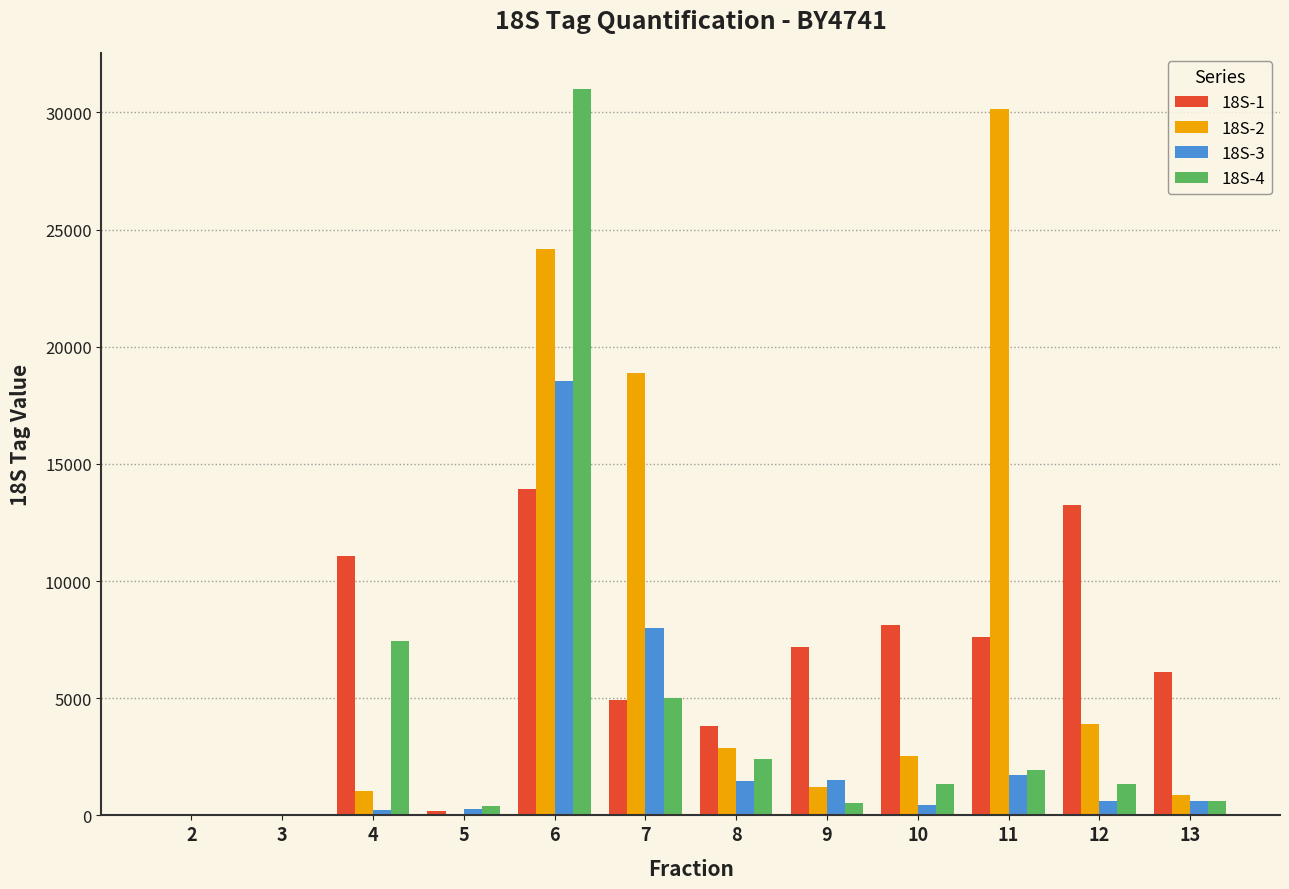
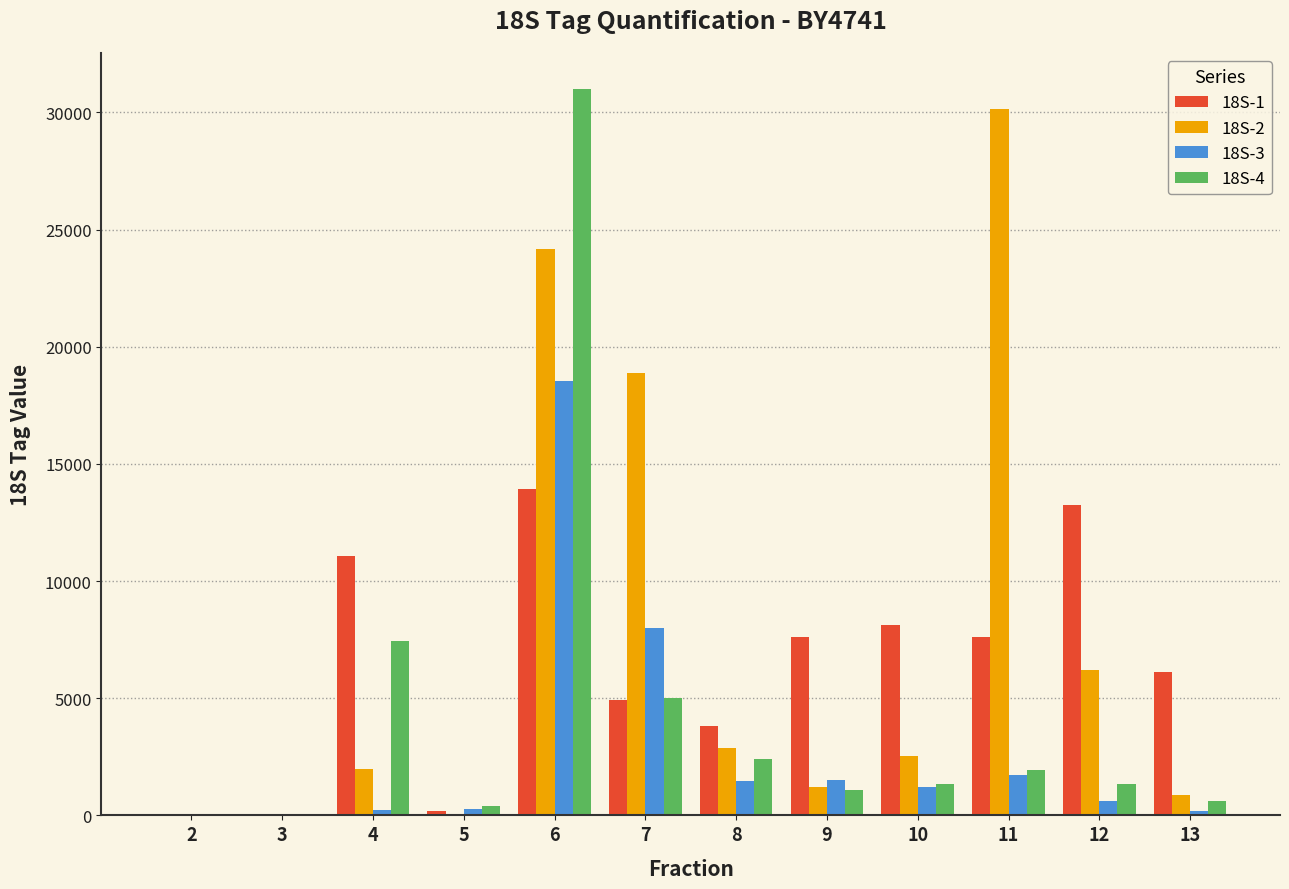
18S-2, 4: 1000 -> 2000
18S-1, 9: 7200 -> 7600
18S-4, 9: 500 -> 1100
18S-3, 10: 500 -> 1200
18S-2, 12: 3900 -> 6200
18S-3, 13: 600 -> 200
